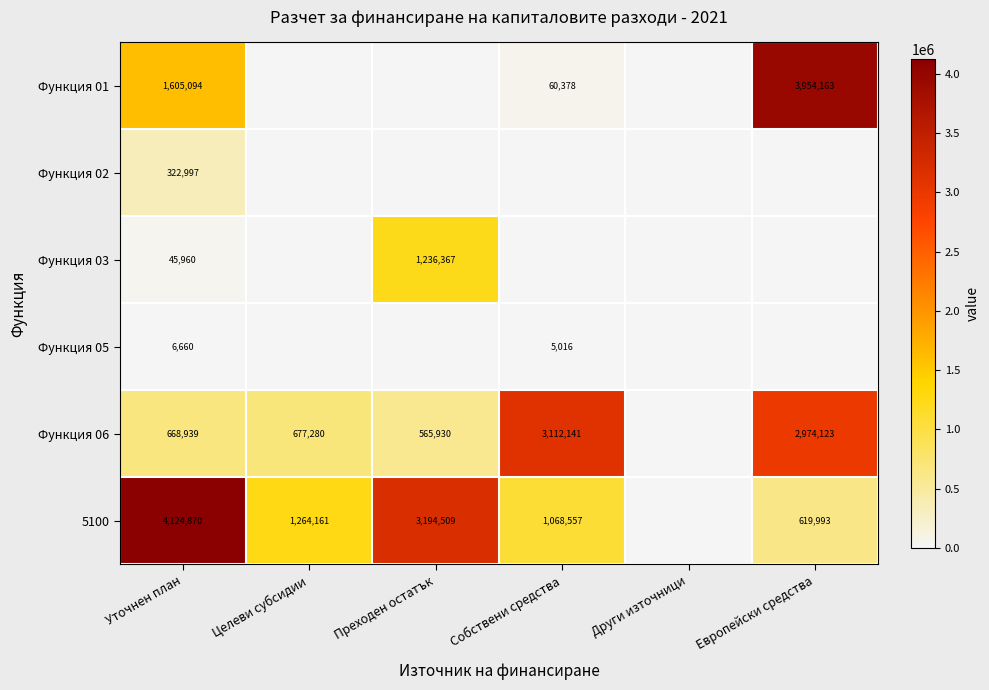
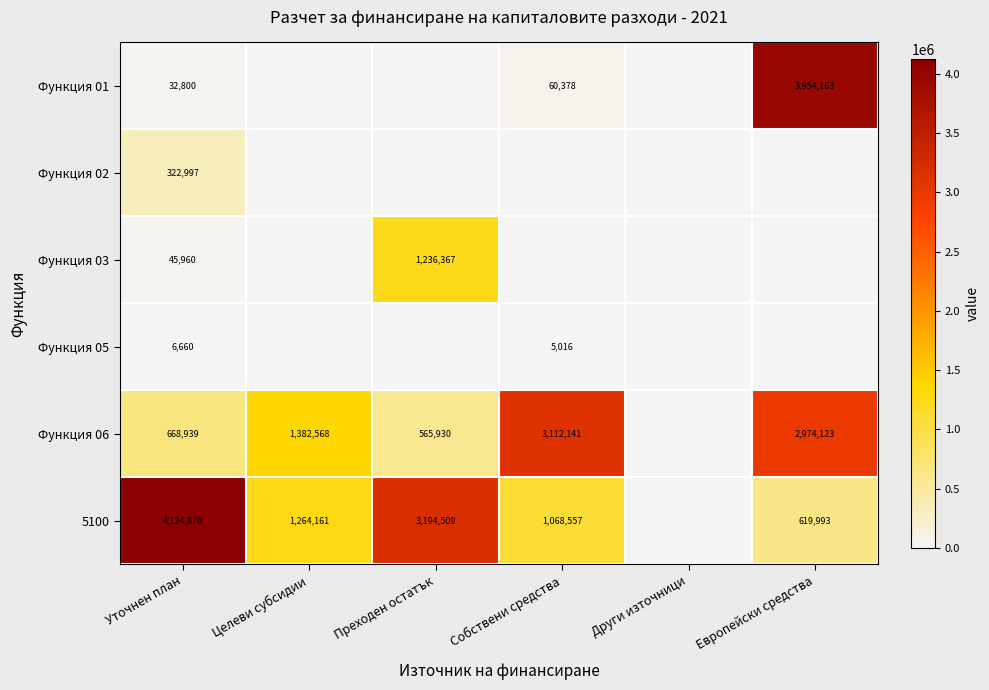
Функция 01, Уточнен план: 1,605,094 -> 32,800
Функция 06, Целеви субсидии: 677,280 -> 1,382,568
